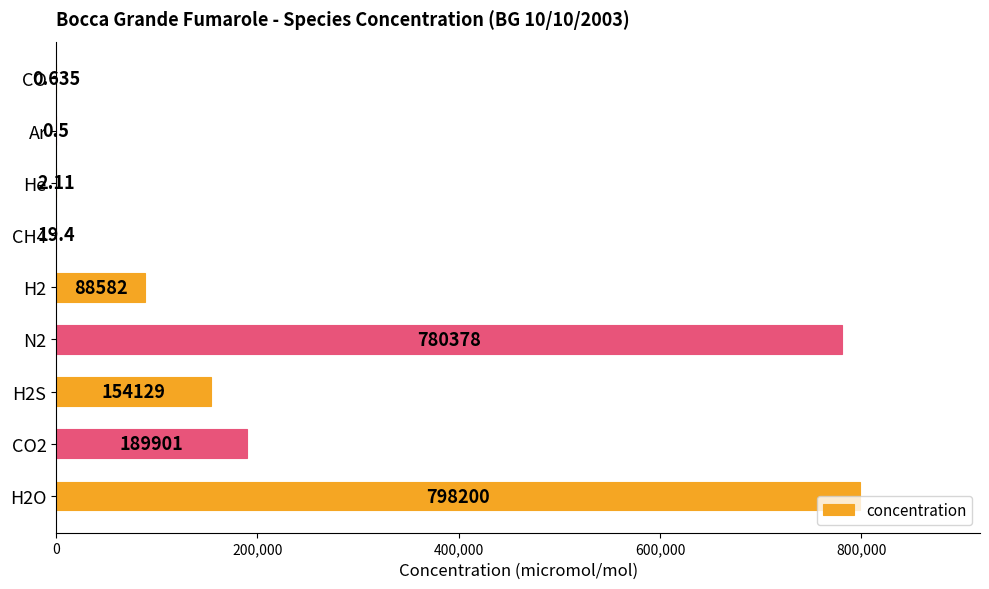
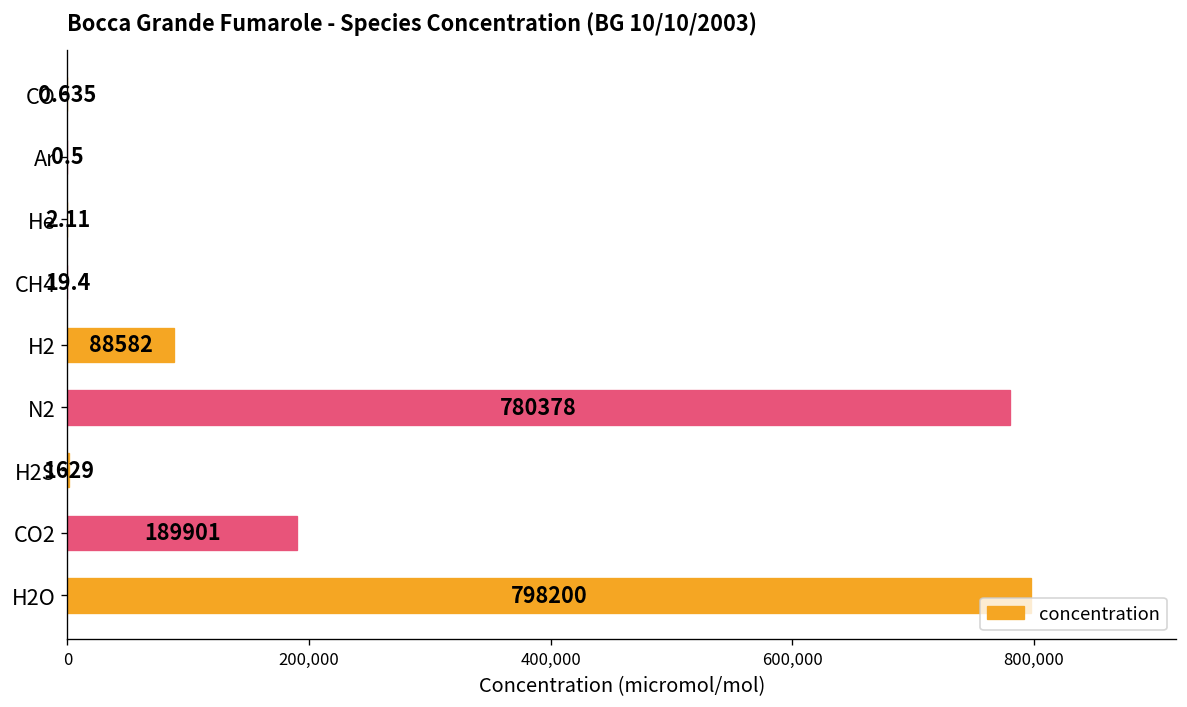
H2S: 154129 -> 1629
